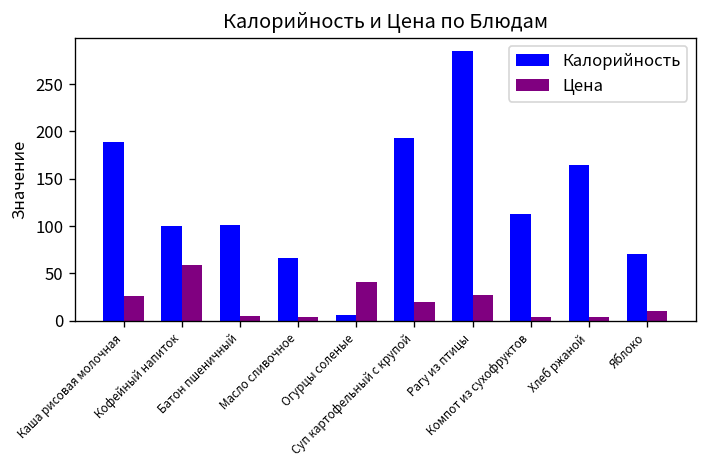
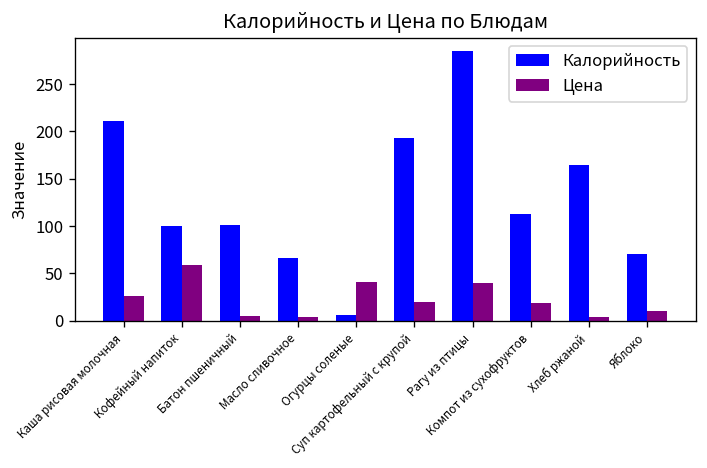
Калорийность, Каша рисовая молочная: 190 -> 210
Цена, Рагу из птицы: 30 -> 40
Цена, Компот из сухофруктов: 0 -> 20
